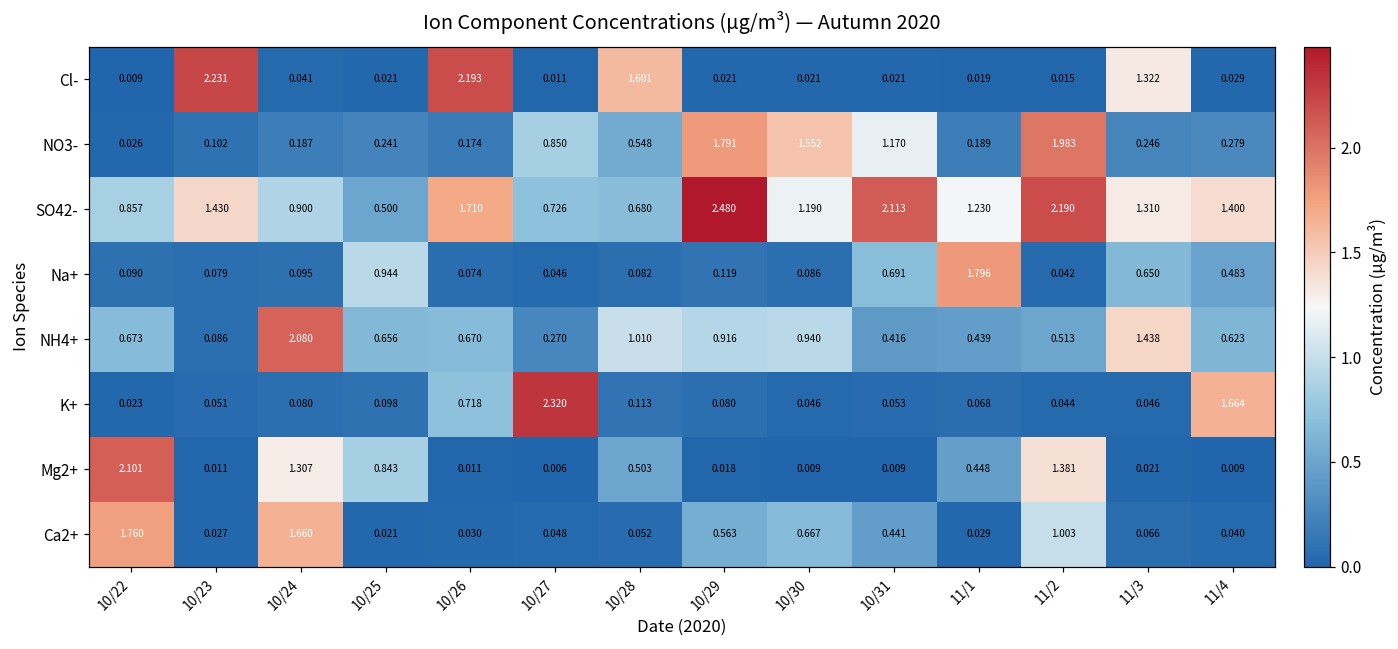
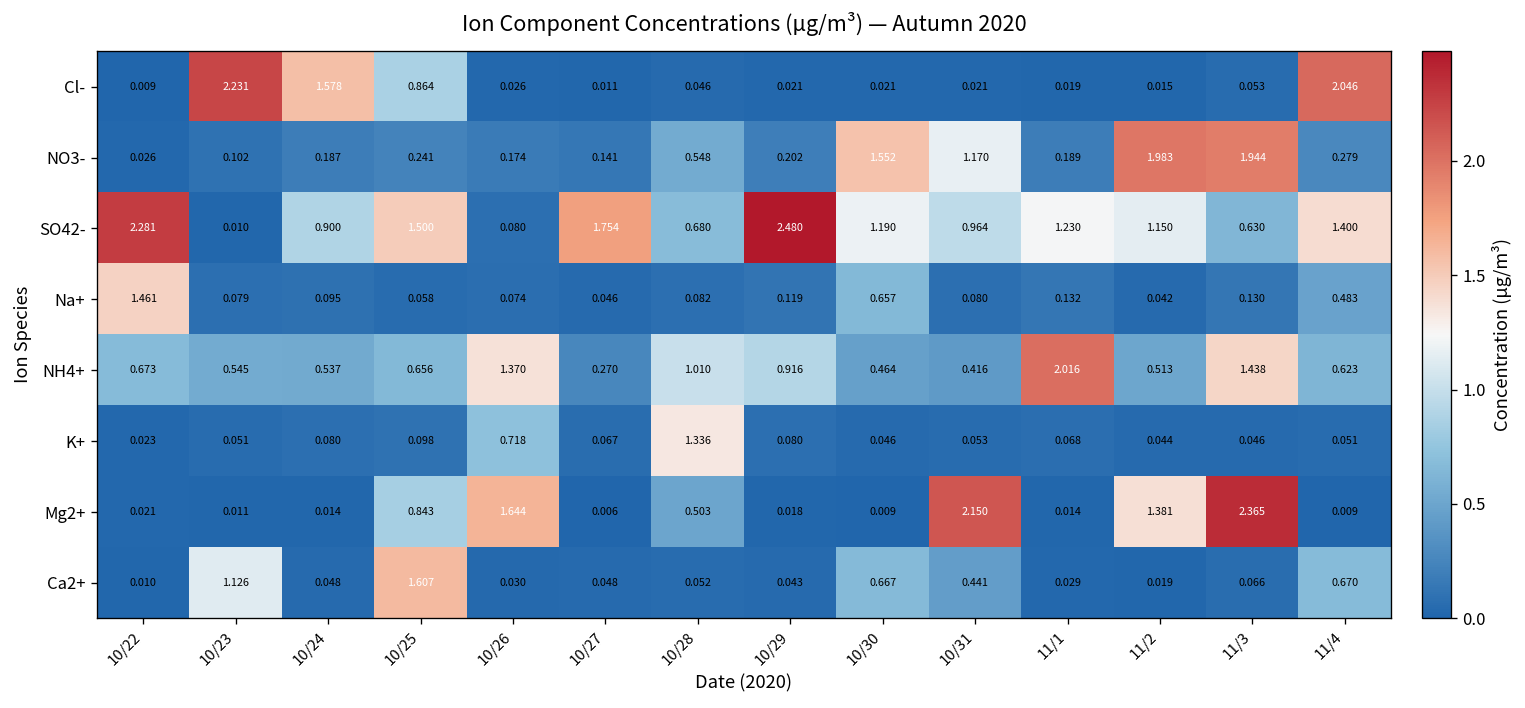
Cl-, 10/24: 0.041 -> 1.578
Cl-, 10/25: 0.021 -> 0.864
Cl-, 10/26: 2.193 -> 0.026
Cl-, 10/28: 1.601 -> 0.046
Cl-, 11/3: 1.322 -> 0.053
Cl-, 11/4: 0.029 -> 2.046
NO3-, 10/27: 0.850 -> 0.141
NO3-, 10/29: 1.791 -> 0.202
NO3-, 11/3: 0.246 -> 1.944
SO42-, 10/22: 0.857 -> 2.281
SO42-, 10/23: 1.430 -> 0.010
SO42-, 10/25: 0.500 -> 1.500
SO42-, 10/26: 1.710 -> 0.080
SO42-, 10/27: 0.726 -> 1.754
SO42-, 10/31: 2.113 -> 0.964
SO42-, 11/2: 2.190 -> 1.150
SO42-, 11/3: 1.310 -> 0.630
Na+, 10/22: 0.090 -> 1.461
Na+, 10/25: 0.944 -> 0.058
Na+, 10/30: 0.086 -> 0.657
Na+, 10/31: 0.691 -> 0.080
Na+, 11/1: 1.796 -> 0.132
Na+, 11/3: 0.650 -> 0.130
NH4+, 10/23: 0.086 -> 0.545
NH4+, 10/24: 2.080 -> 0.537
NH4+, 10/26: 0.670 -> 1.370
NH4+, 10/30: 0.940 -> 0.464
NH4+, 11/1: 0.439 -> 2.016
K+, 10/27: 2.320 -> 0.067
K+, 10/28: 0.113 -> 1.336
K+, 11/4: 1.664 -> 0.051
Mg2+, 10/22: 2.101 -> 0.021
Mg2+, 10/24: 1.307 -> 0.014
Mg2+, 10/26: 0.011 -> 1.644
Mg2+, 10/31: 0.009 -> 2.150
Mg2+, 11/1: 0.448 -> 0.014
Mg2+, 11/3: 0.021 -> 2.365
Ca2+, 10/22: 1.760 -> 0.010
Ca2+, 10/23: 0.027 -> 1.126
Ca2+, 10/24: 1.660 -> 0.048
Ca2+, 10/25: 0.021 -> 1.607
Ca2+, 10/29: 0.563 -> 0.043
Ca2+, 11/2: 1.003 -> 0.019
Ca2+, 11/4: 0.040 -> 0.670
